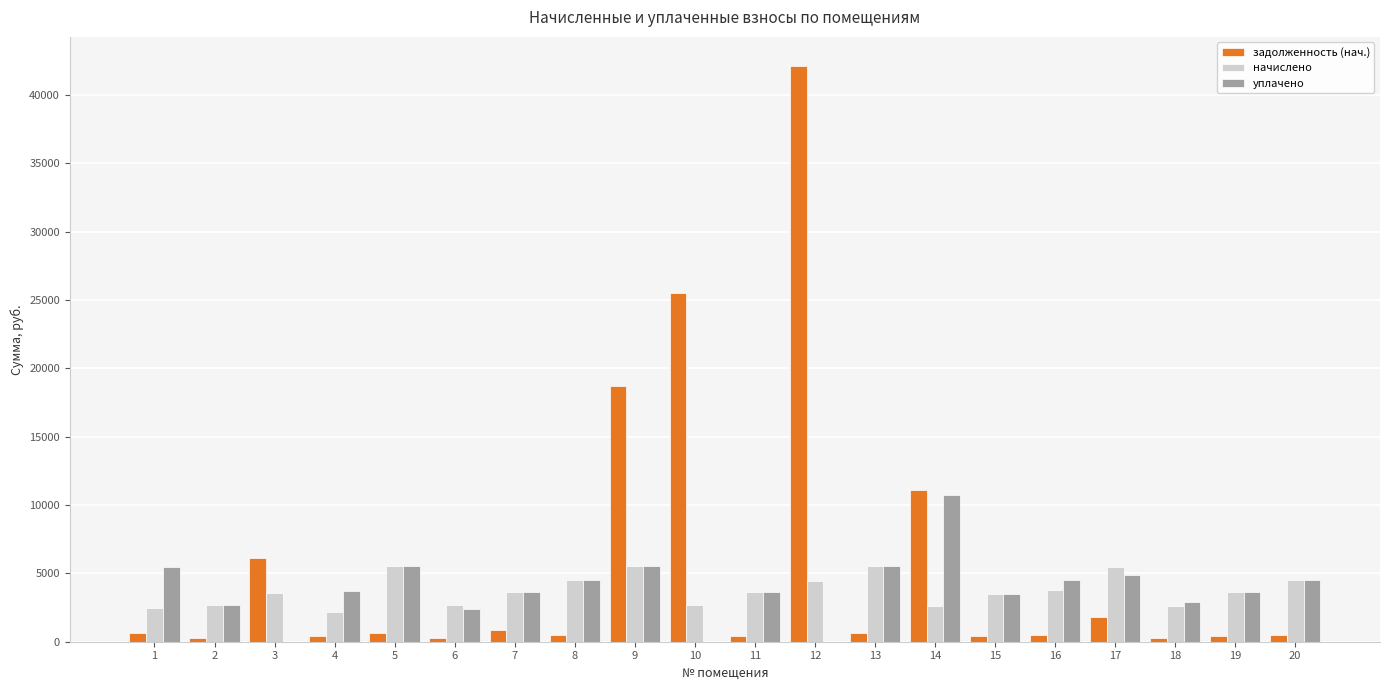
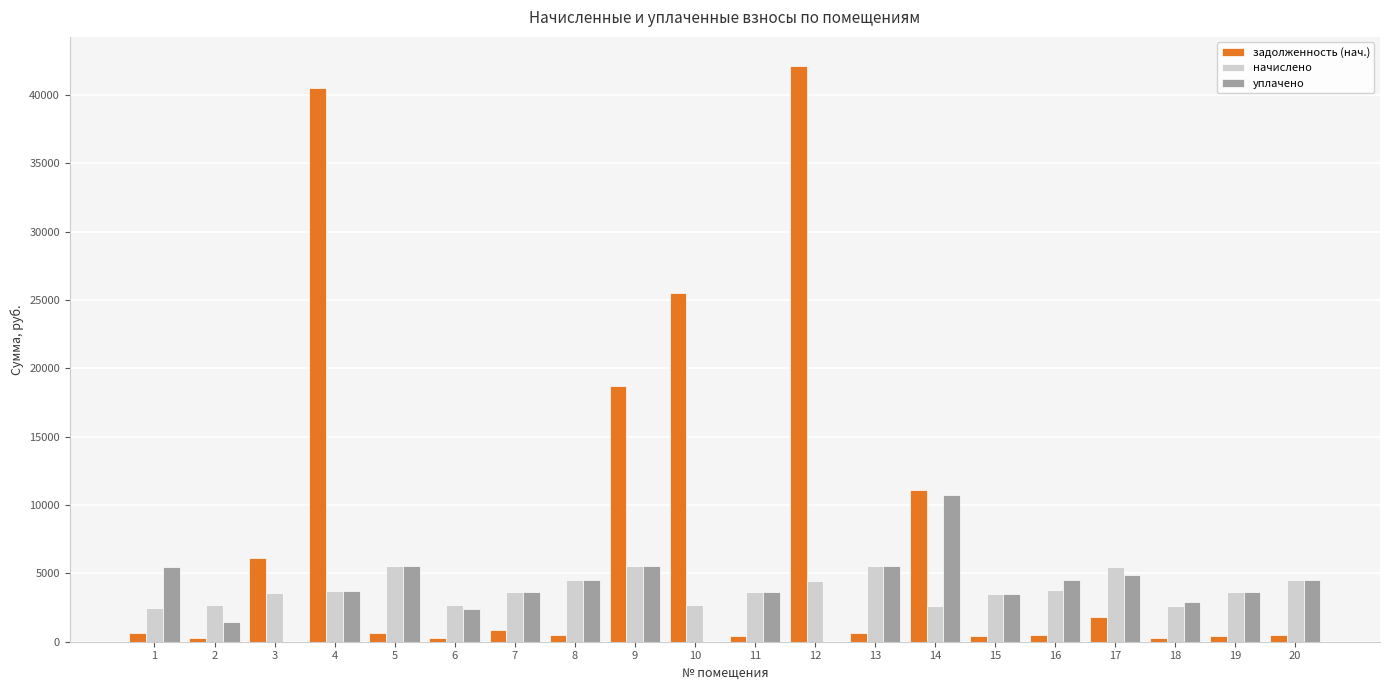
уплачено, 2: 2700 -> 1500
задолженность (нач.), 4: 400 -> 40500
начислено, 4: 2200 -> 3700
